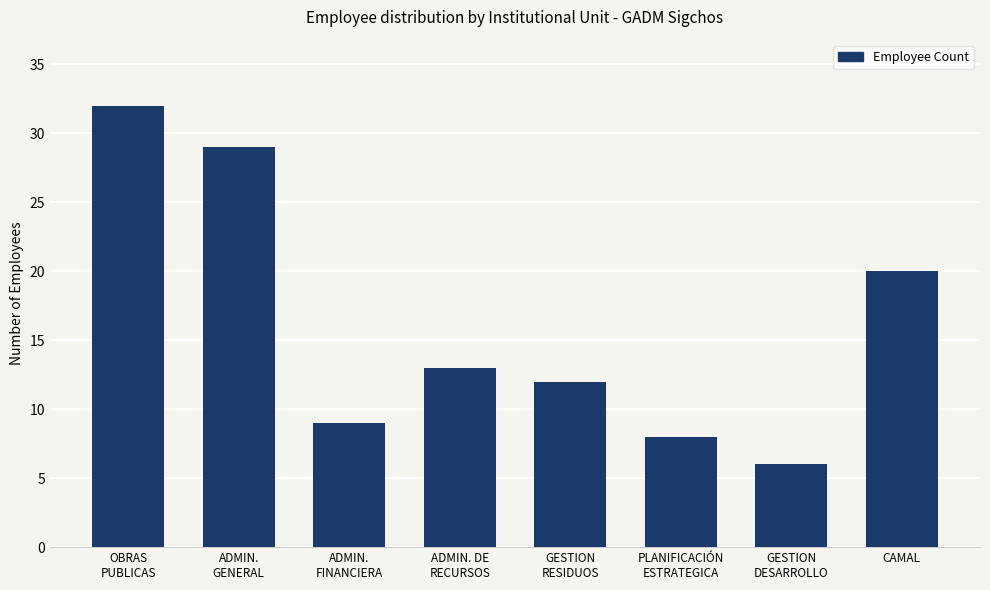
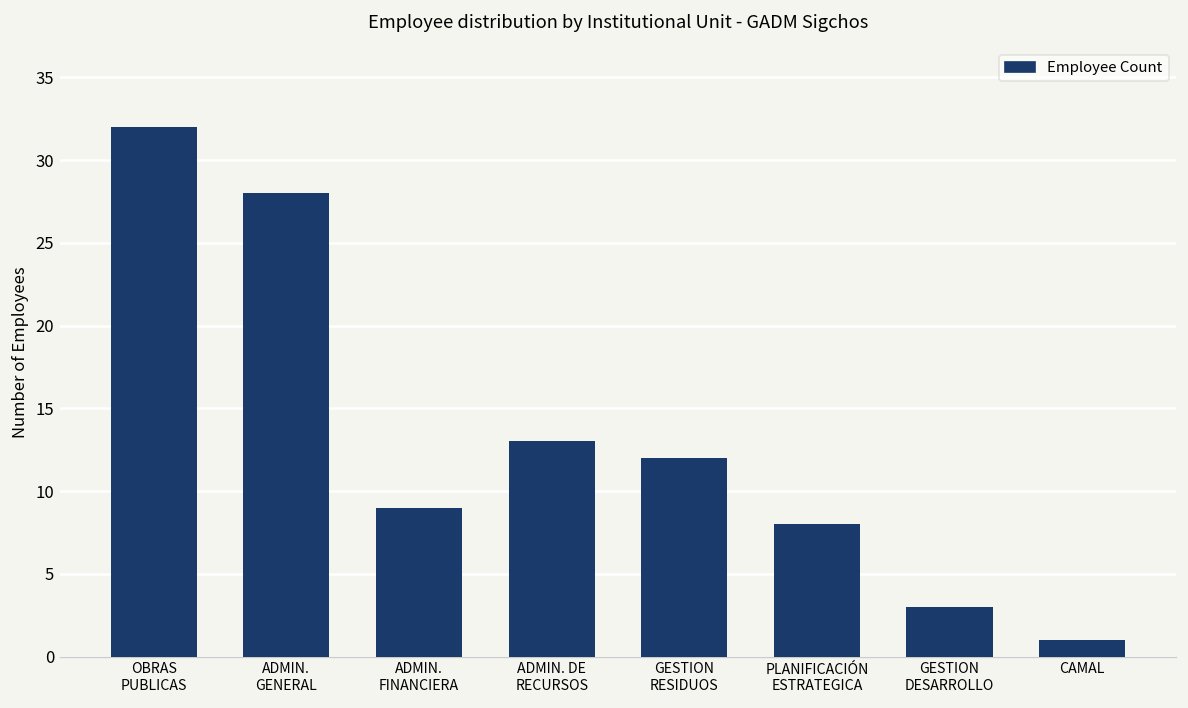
ADMIN. GENERAL: 29 -> 28
GESTION DESARROLLO: 6 -> 3
CAMAL: 20 -> 1
